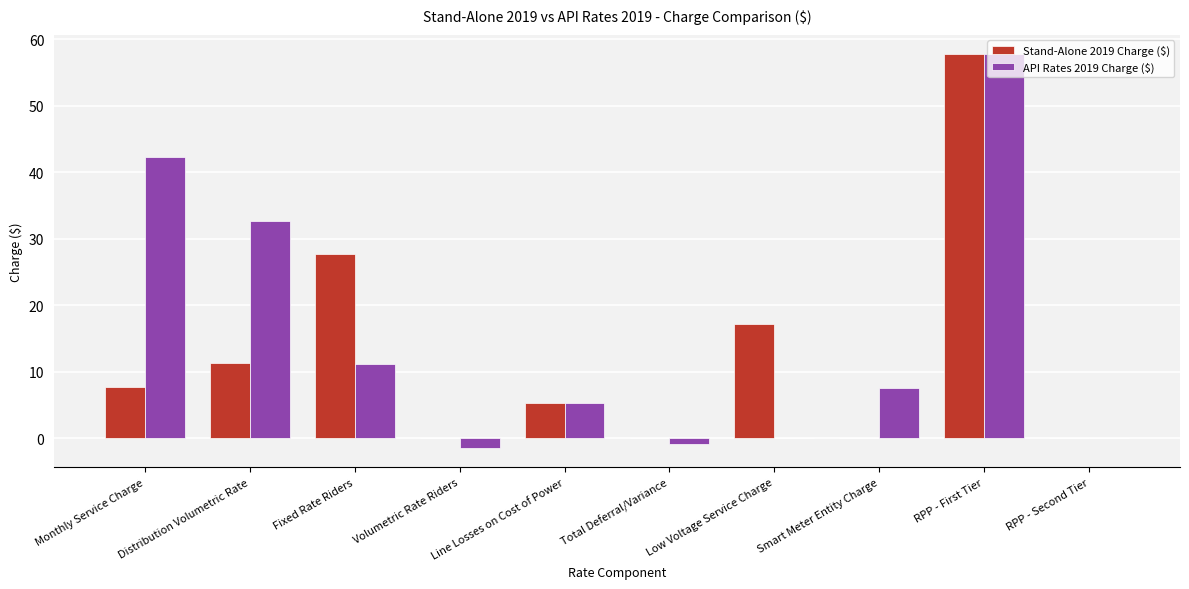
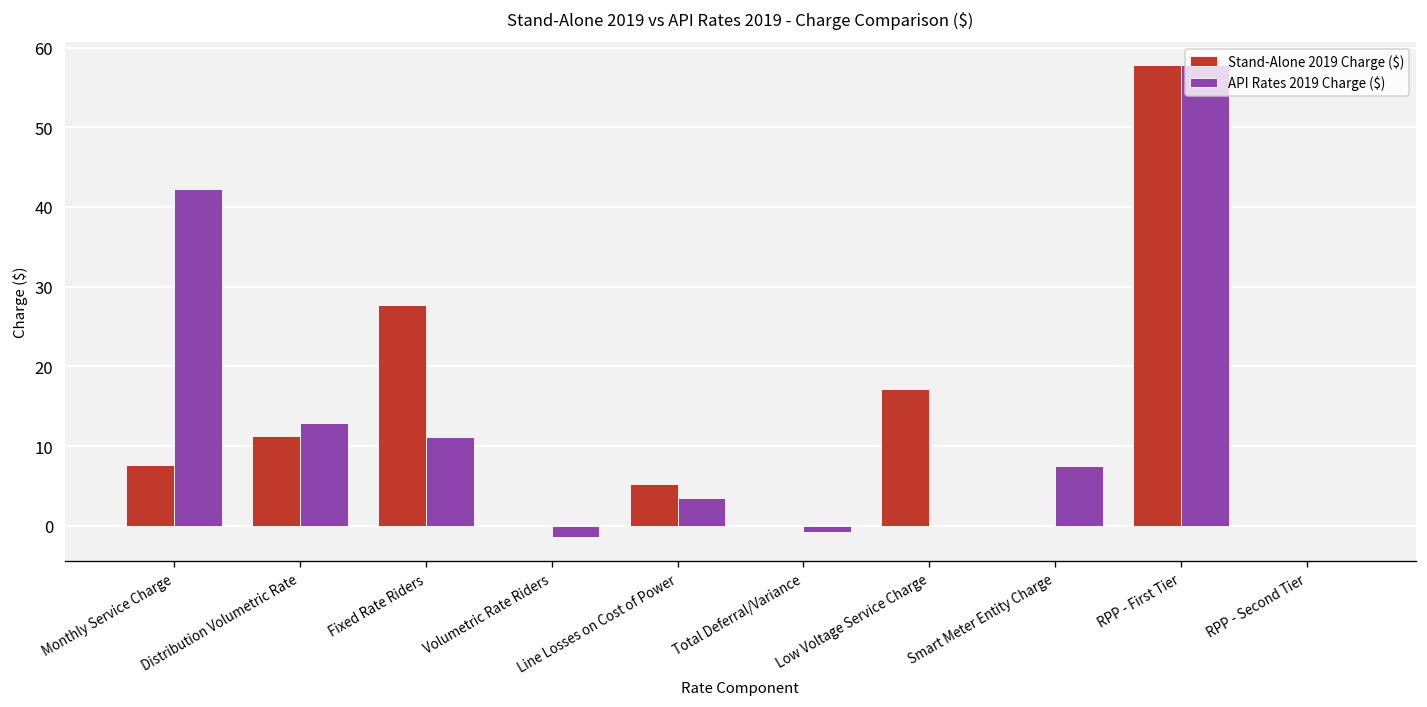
API Rates 2019 Charge ($), Distribution Volumetric Rate: 33 -> 13
API Rates 2019 Charge ($), Line Losses on Cost of Power: 5 -> 4
